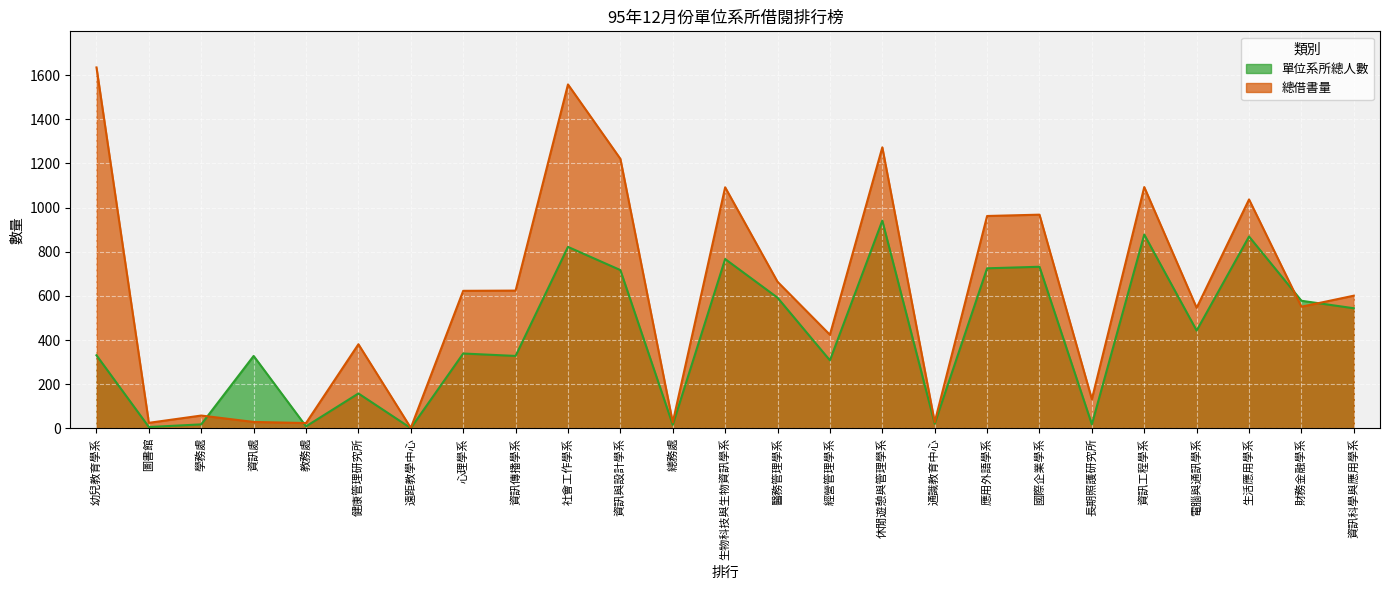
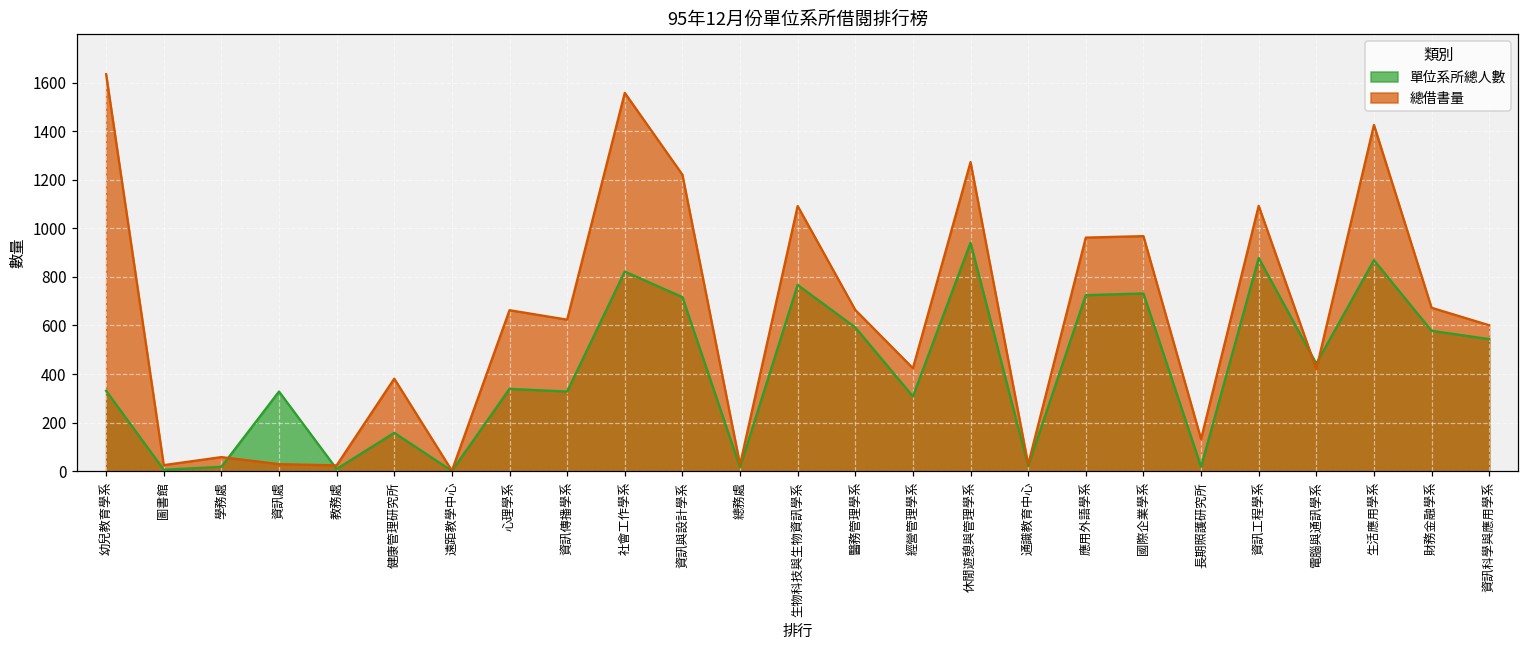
總借書量, 心理學系: 620 -> 660
總借書量, 電腦與通訊學系: 550 -> 420
總借書量, 生活應用學系: 1040 -> 1430
總借書量, 財務金融學系: 550 -> 670
